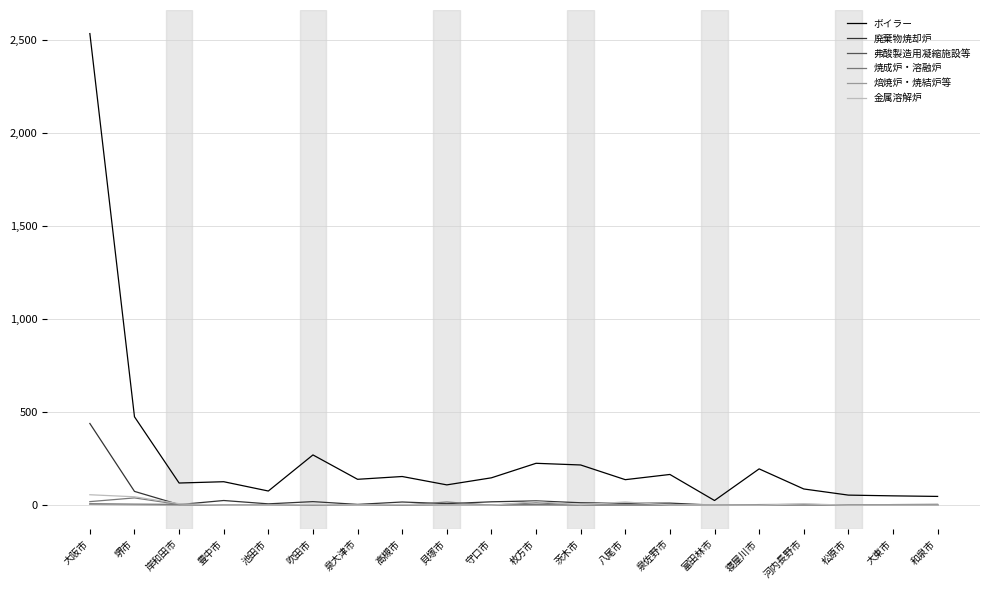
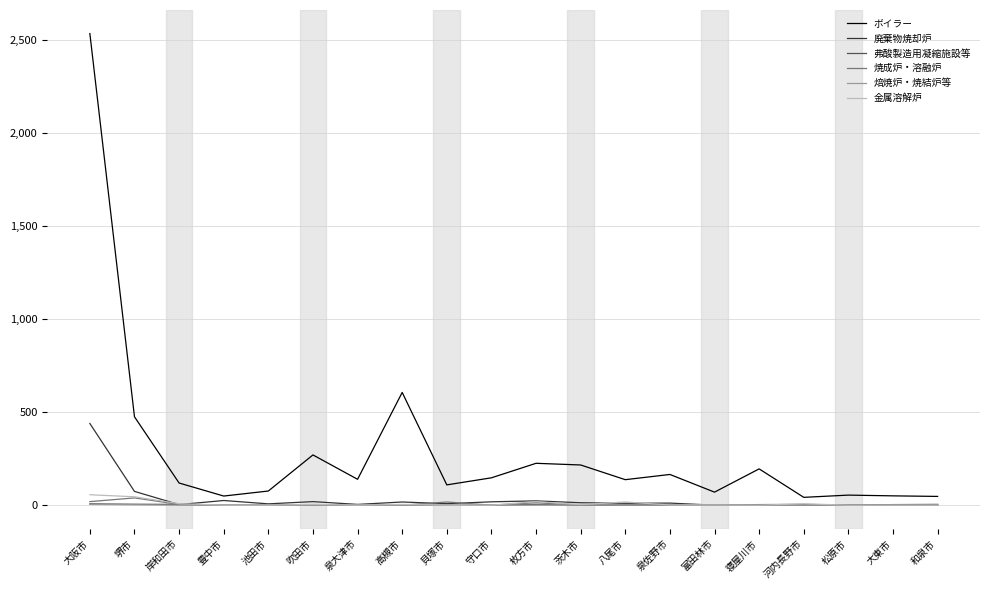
ボイラー, 豊中市: 130 -> 50
ボイラー, 高槻市: 150 -> 610
ボイラー, 富田林市: 30 -> 70
ボイラー, 河内長野市: 90 -> 40
